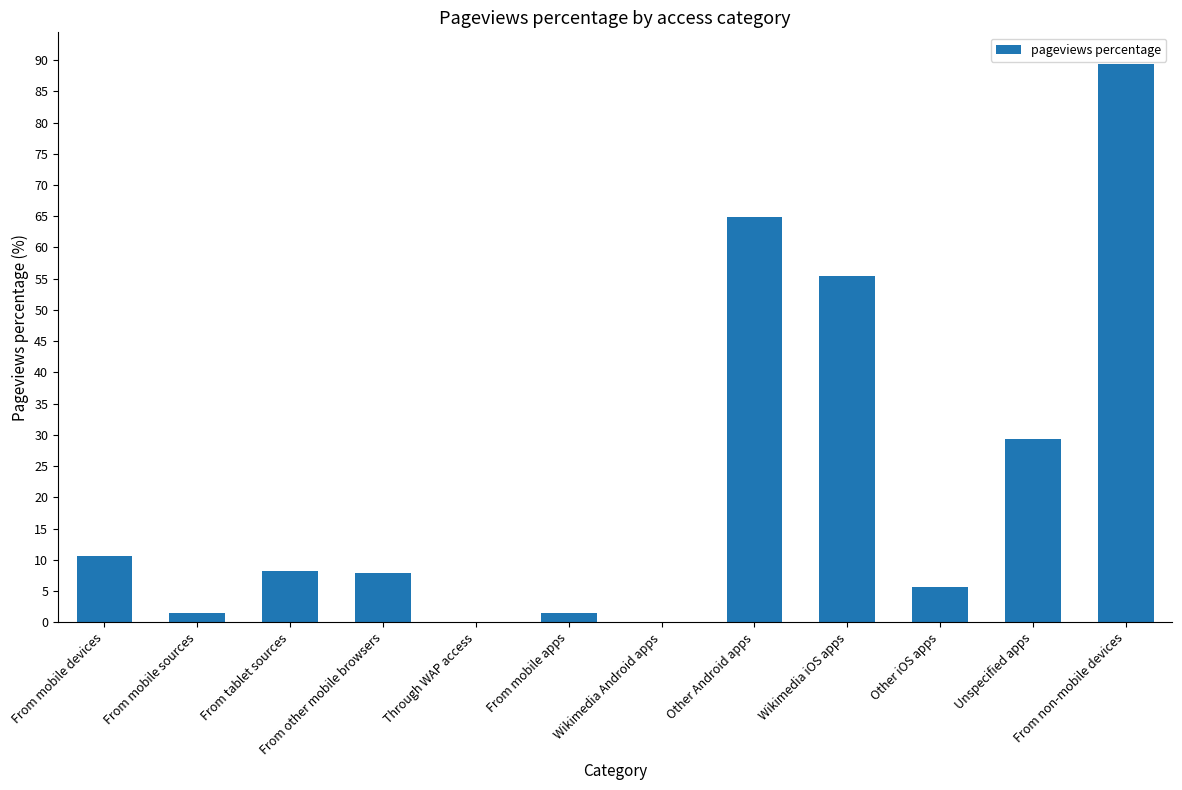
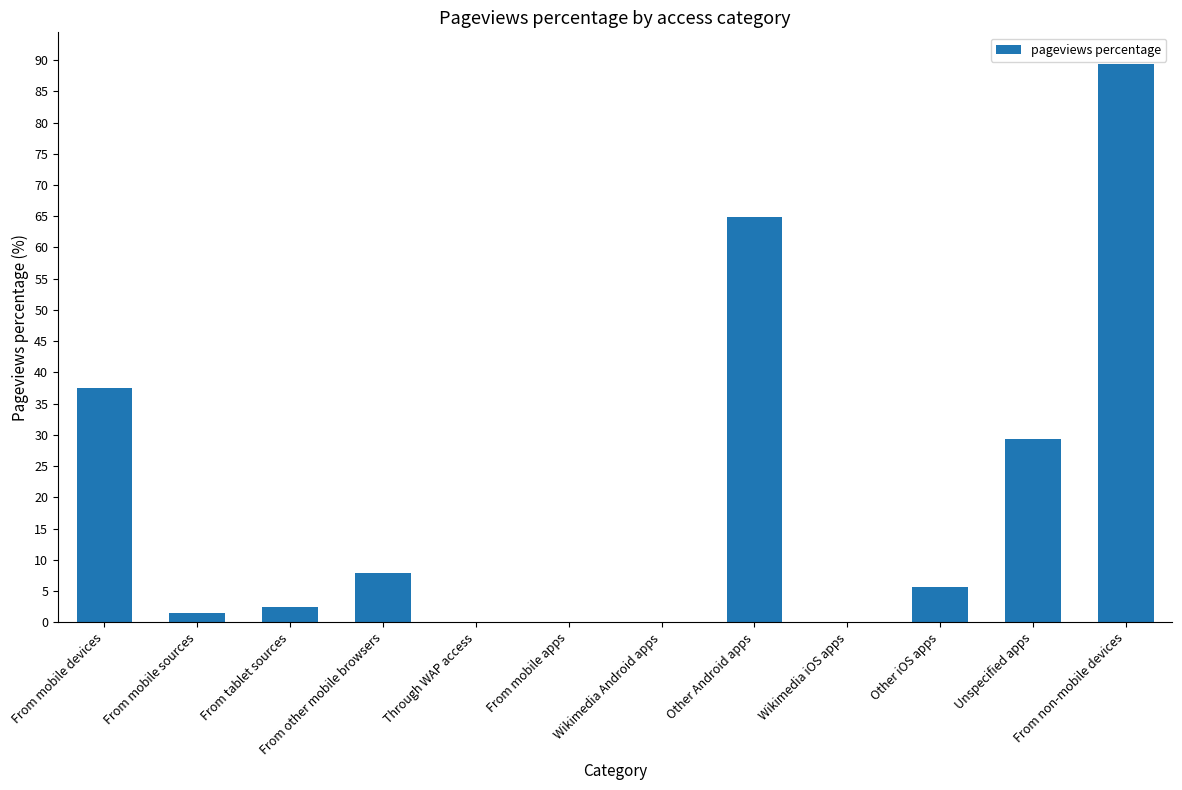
From mobile devices: 11 -> 38
From tablet sources: 8 -> 2
From mobile apps: 1 -> 0
Wikimedia iOS apps: 55 -> 0
